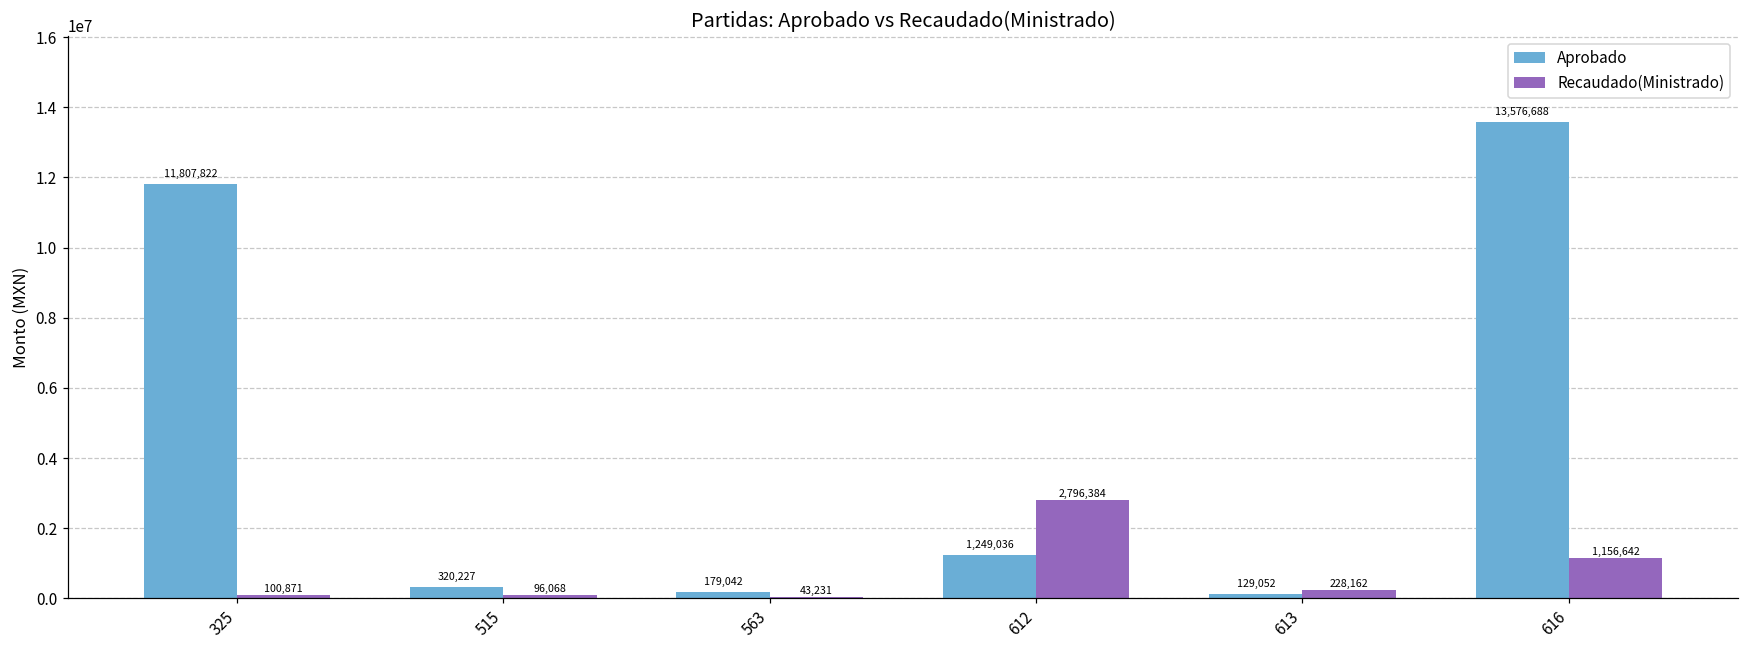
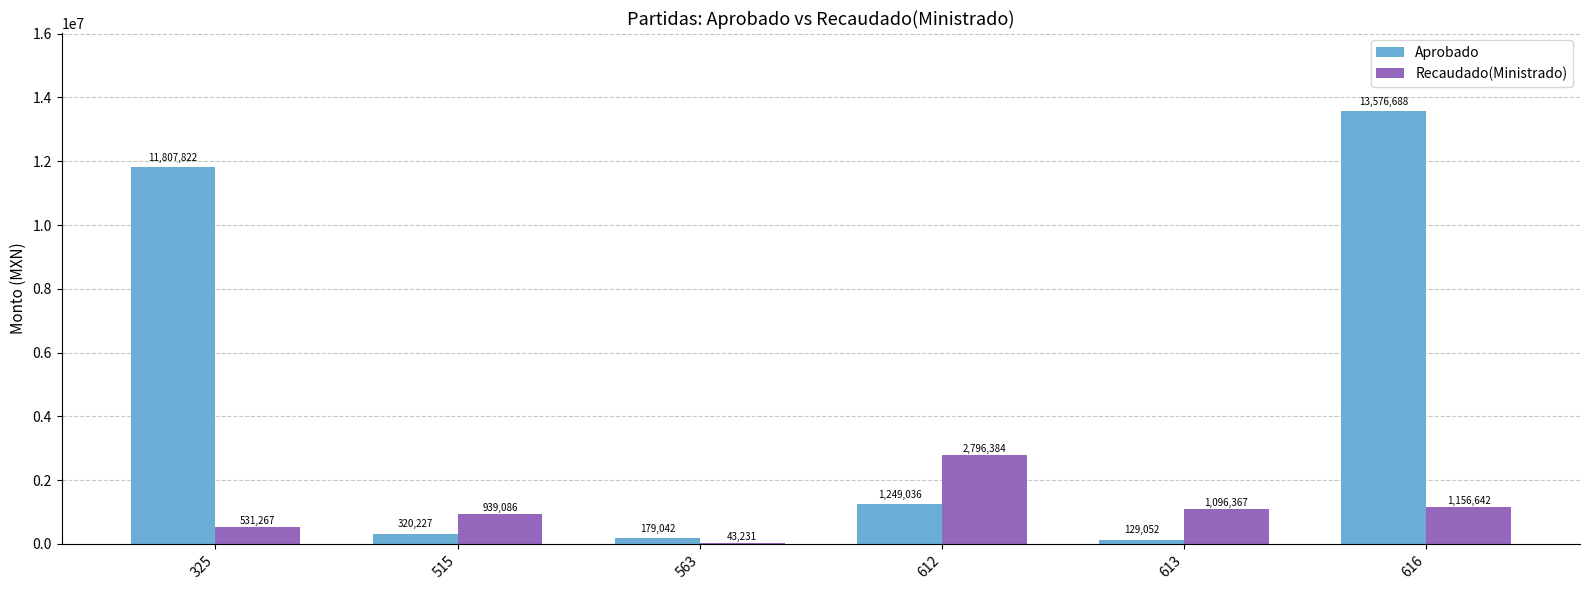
Recaudado(Ministrado), 325: 100,871 -> 531,267
Recaudado(Ministrado), 515: 96,068 -> 939,086
Recaudado(Ministrado), 613: 228,162 -> 1,096,367
